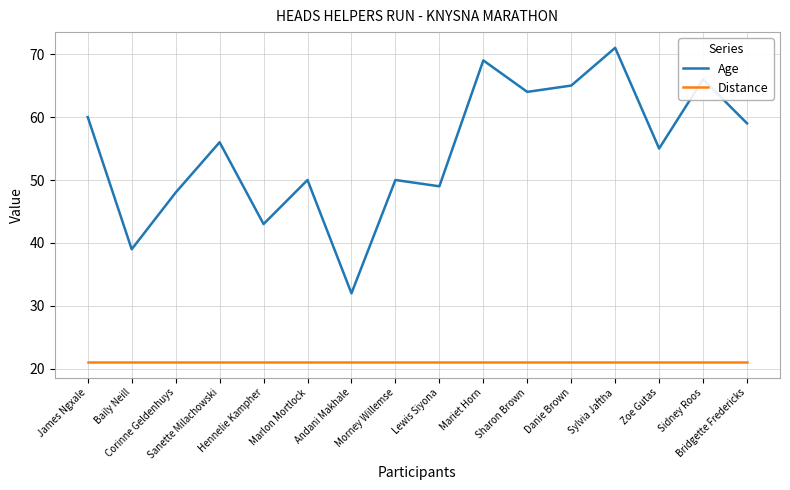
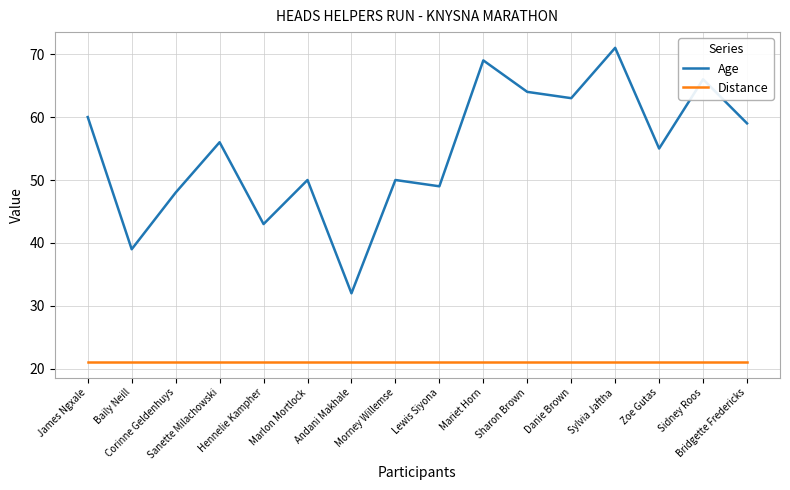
Age, Danie Brown: 65 -> 63
